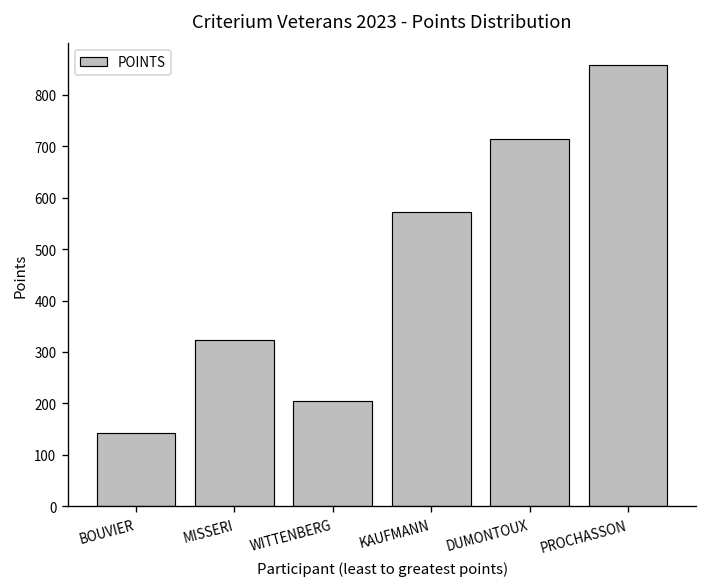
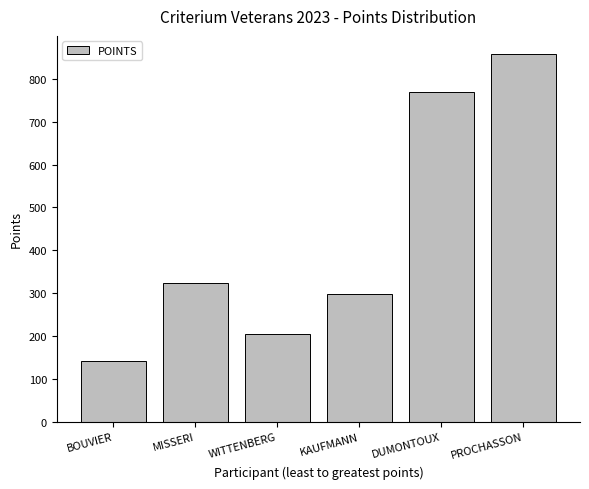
KAUFMANN: 570 -> 300
DUMONTOUX: 710 -> 770
